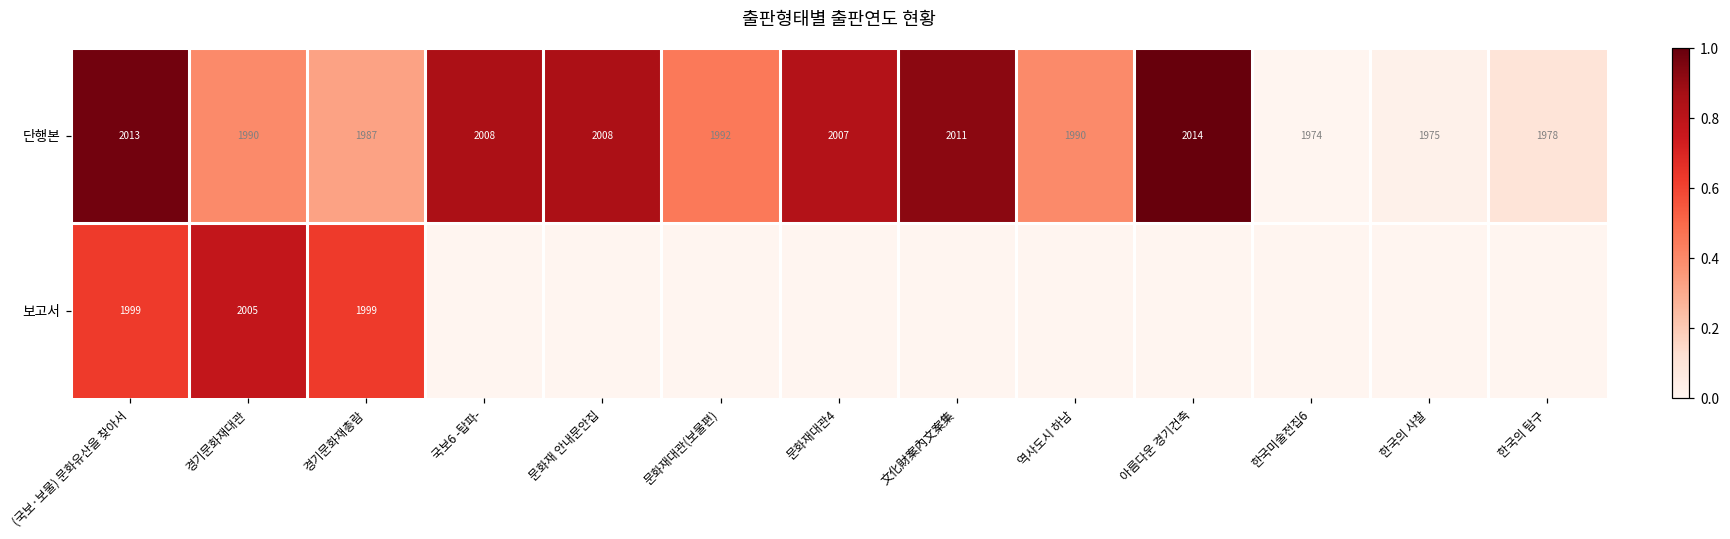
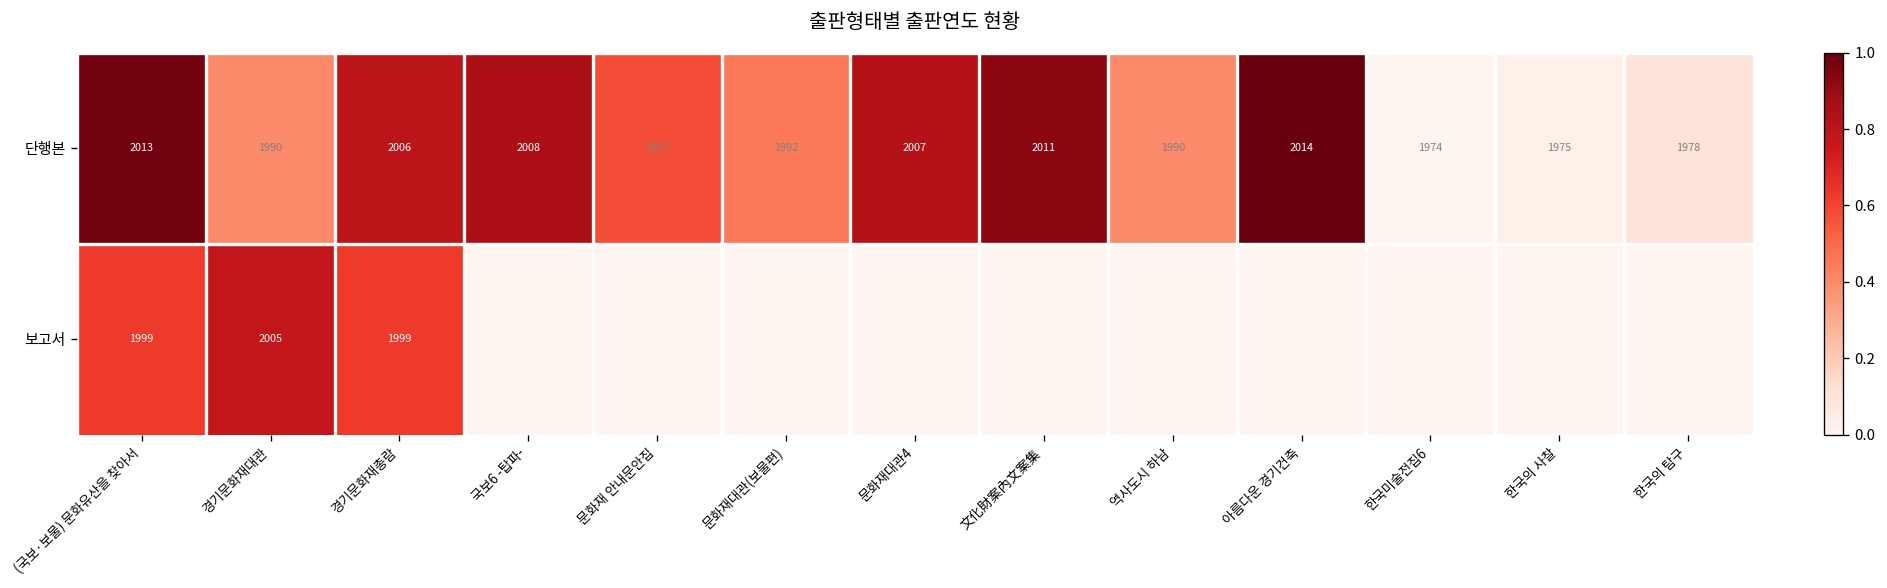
단행본, 경기문화재총람: 1987 -> 2006
단행본, 문화재 안내문안집: 2008 -> 1997
